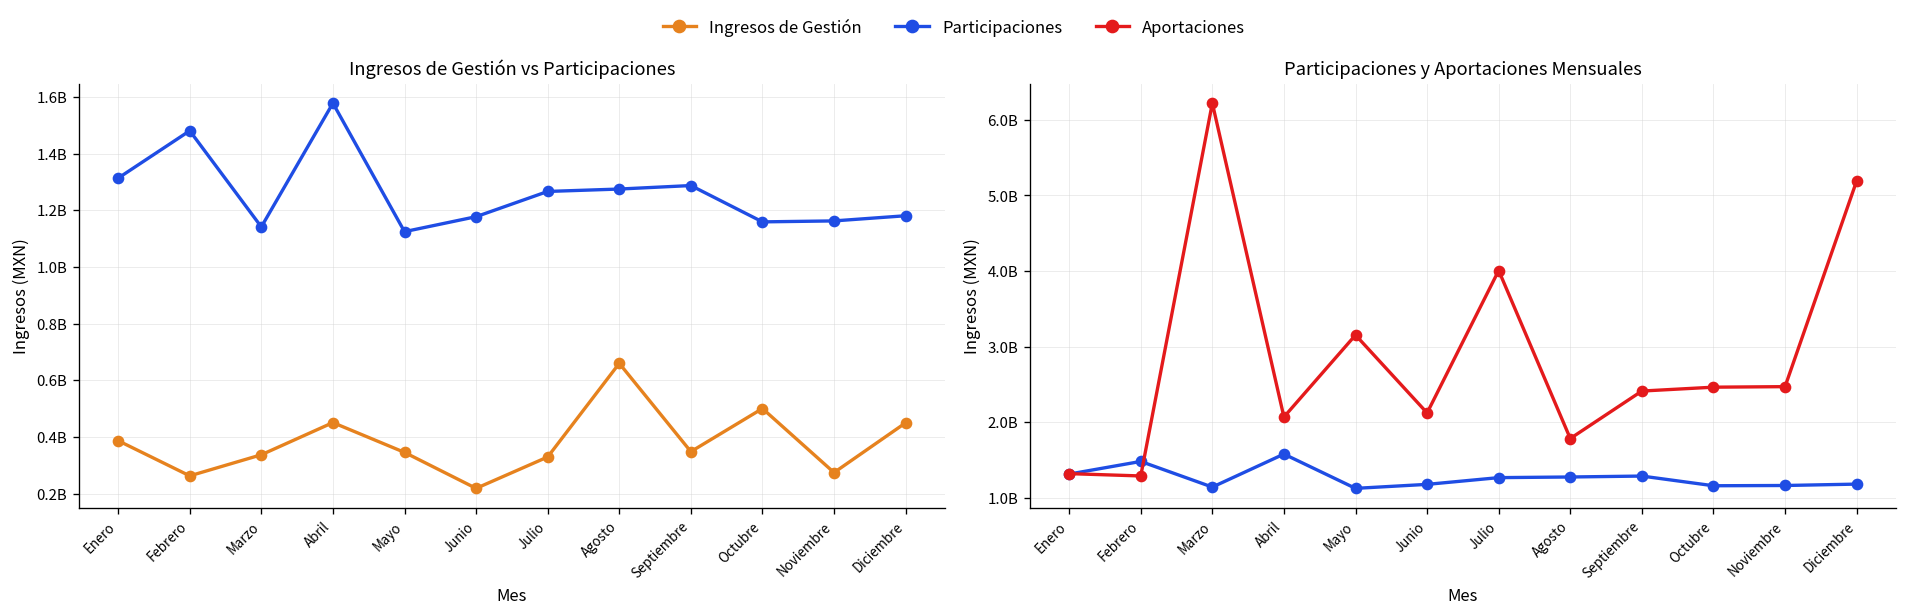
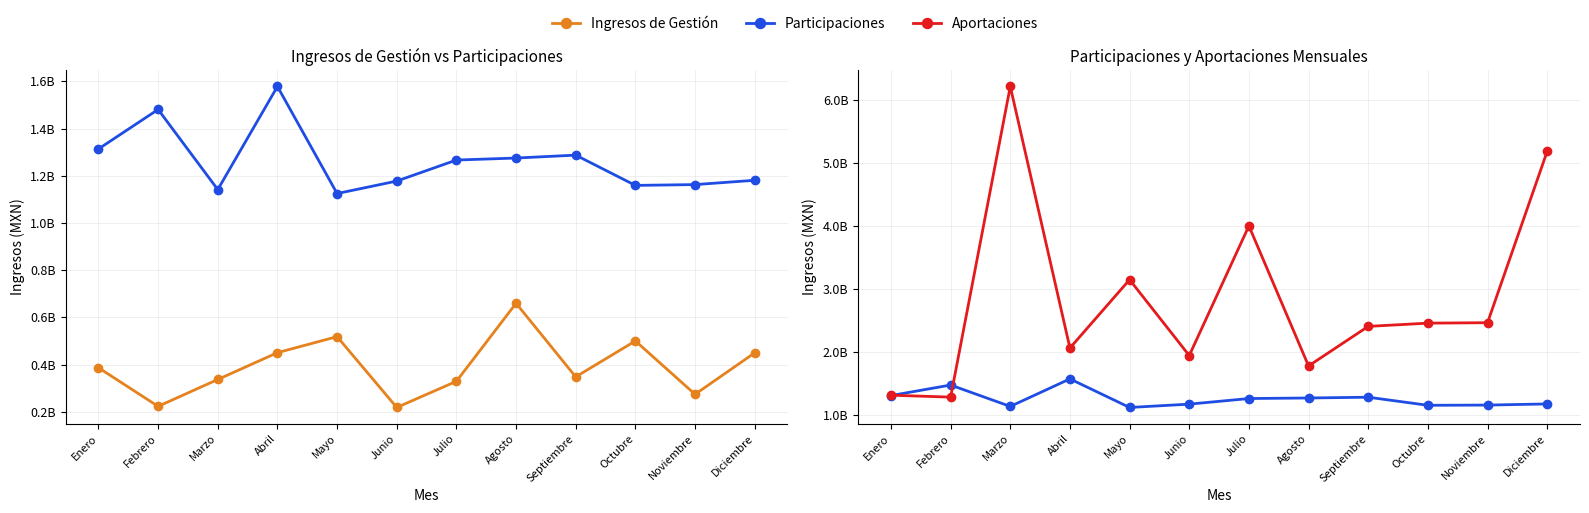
Ingresos de Gestión vs Participaciones, Ingresos de Gestión, Febrero: 260000000 -> 220000000
Ingresos de Gestión vs Participaciones, Ingresos de Gestión, Mayo: 350000000 -> 520000000
Participaciones y Aportaciones Mensuales, Aportaciones, Junio: 2100000000 -> 1900000000
